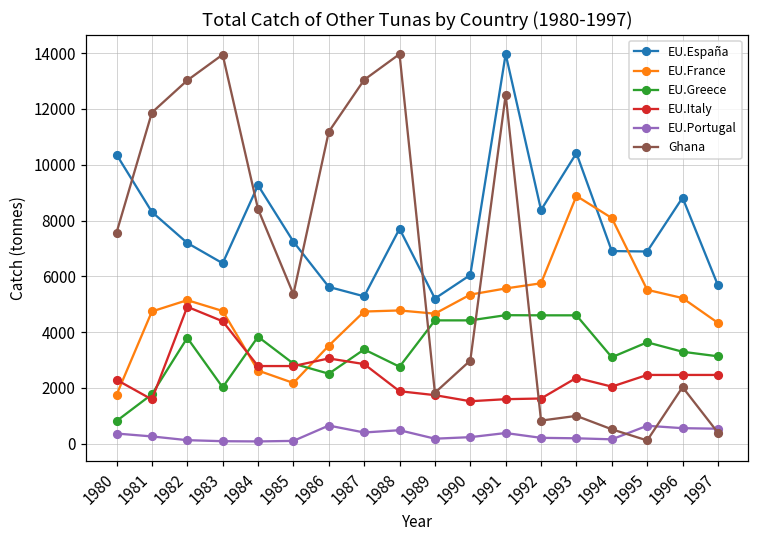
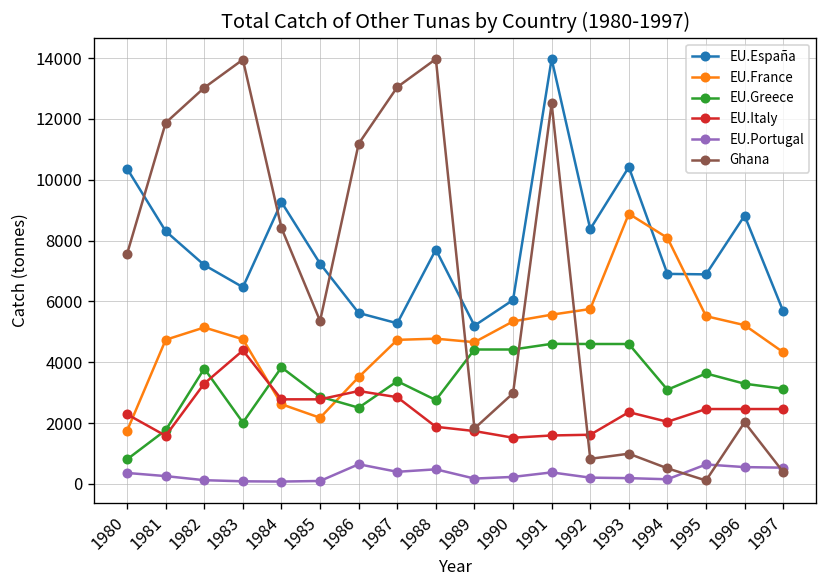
EU.Italy, 1982: 4900 -> 3300
